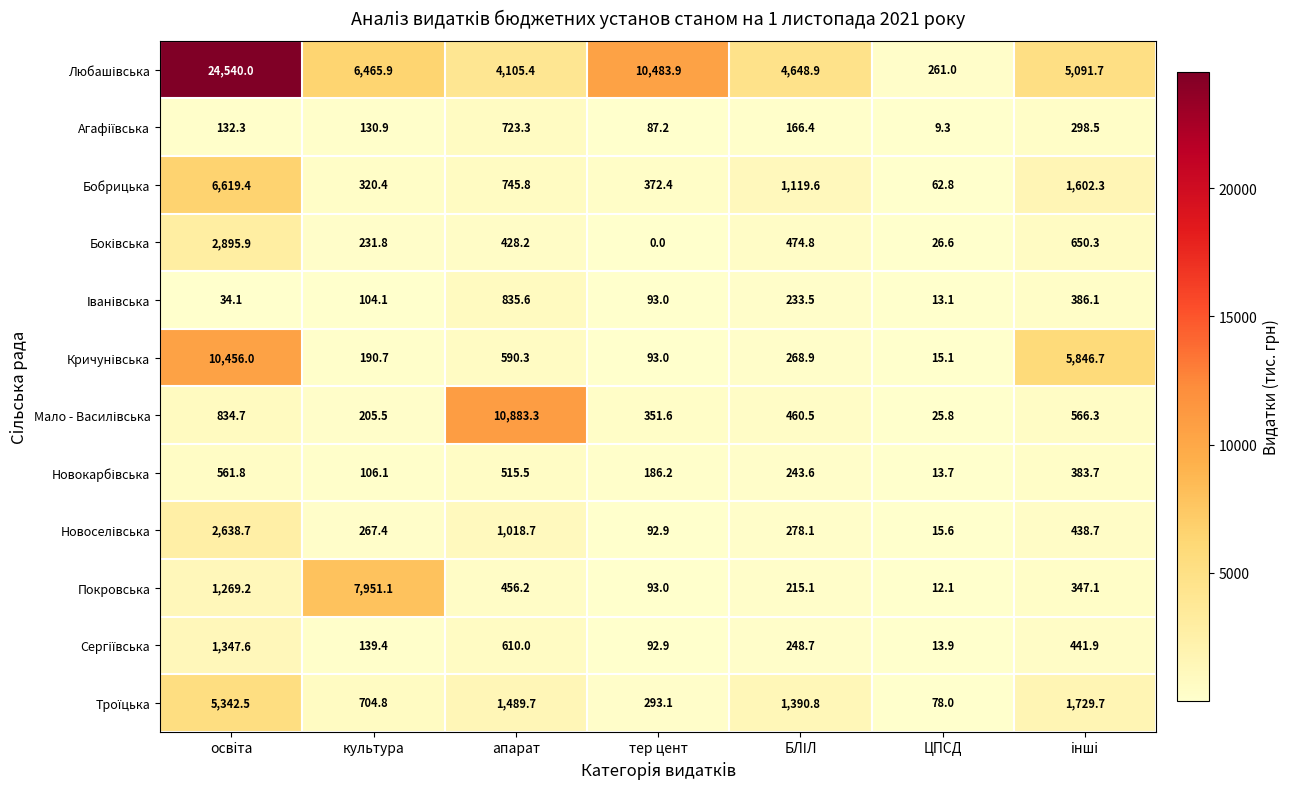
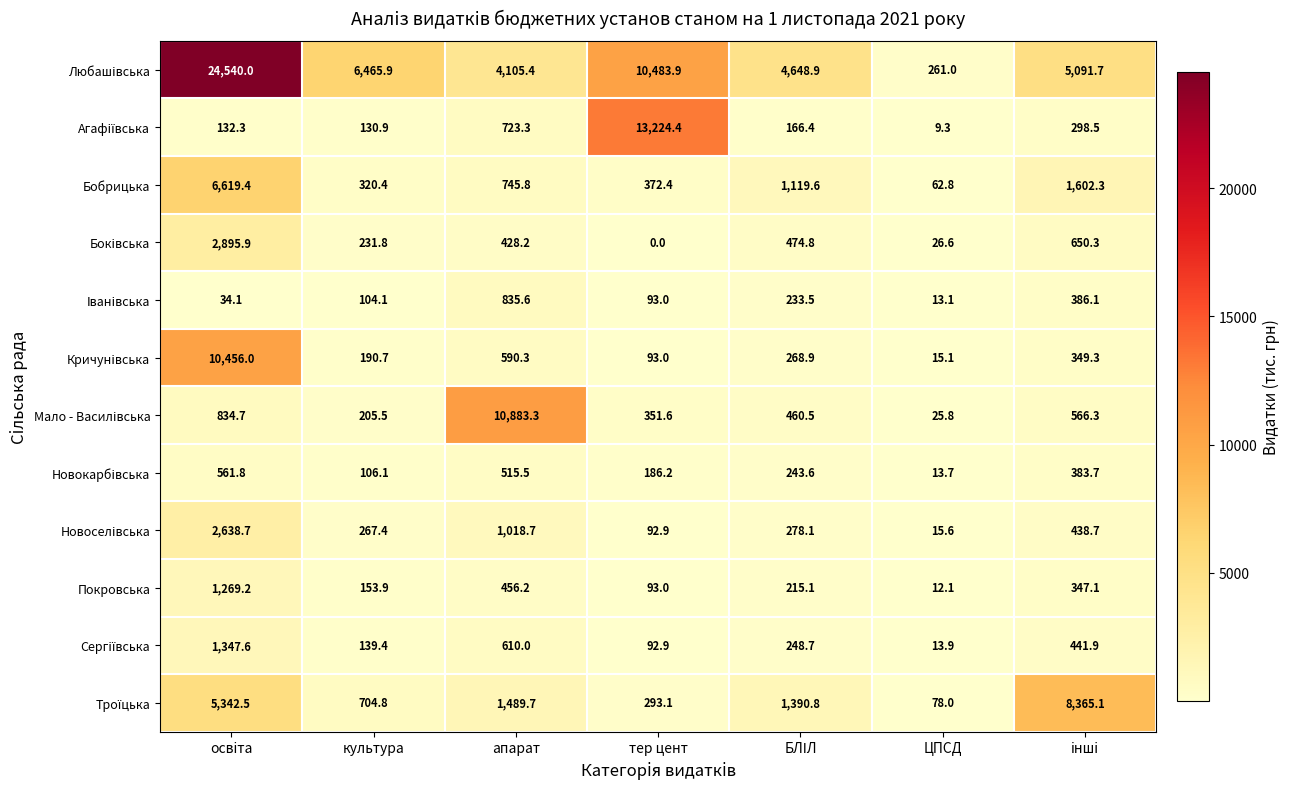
Агафіївська, тер цент: 87.2 -> 13,224.4
Кричунівська, інші: 5,846.7 -> 349.3
Покровська, культура: 7,951.1 -> 153.9
Троїцька, інші: 1,729.7 -> 8,365.1
